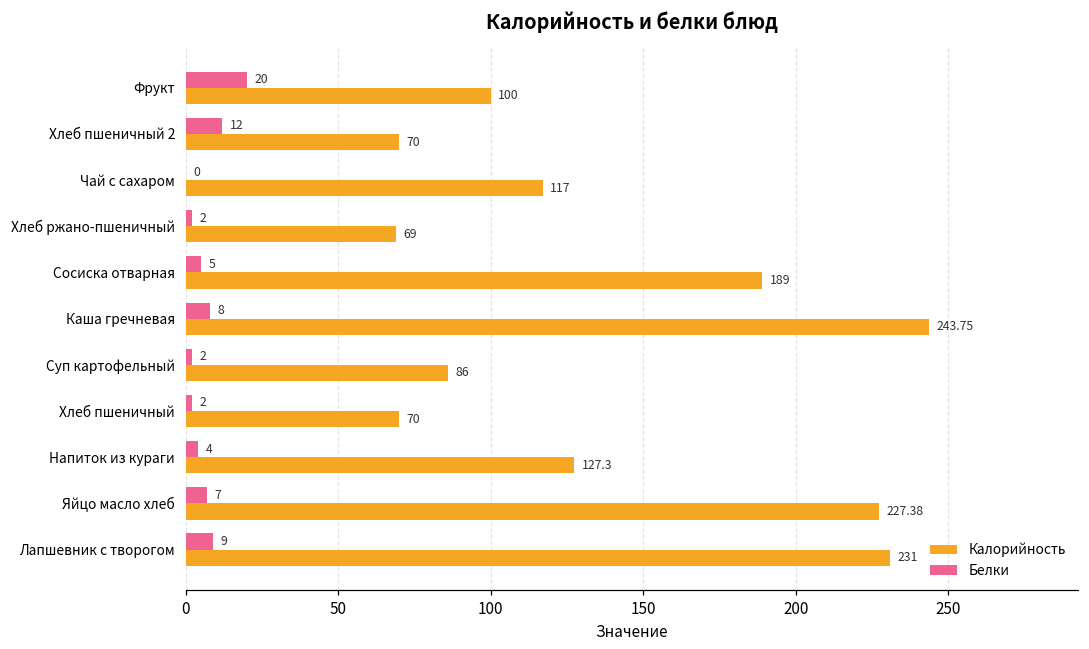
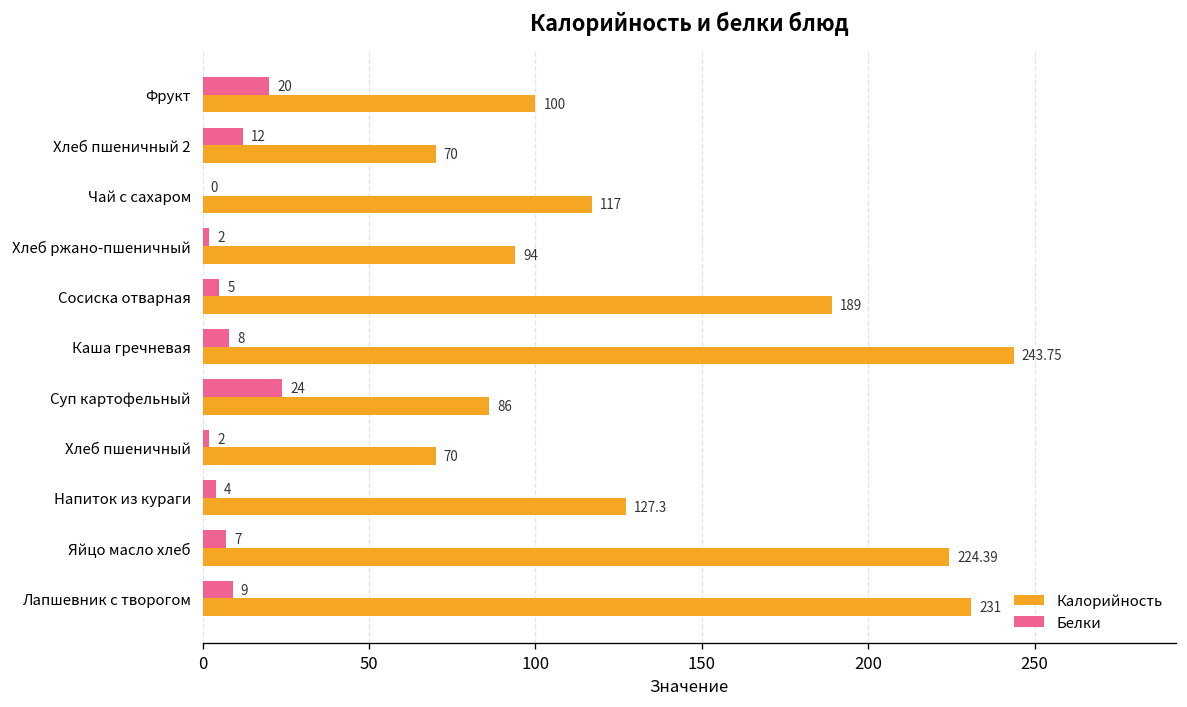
Калорийность, Хлеб ржано-пшеничный: 69 -> 94
Белки, Суп картофельный: 2 -> 24
Калорийность, Яйцо масло хлеб: 227.38 -> 224.39
